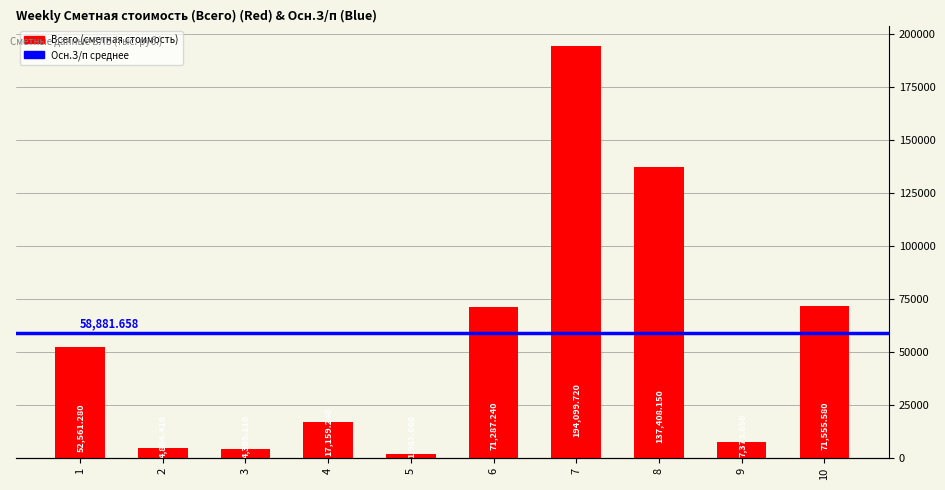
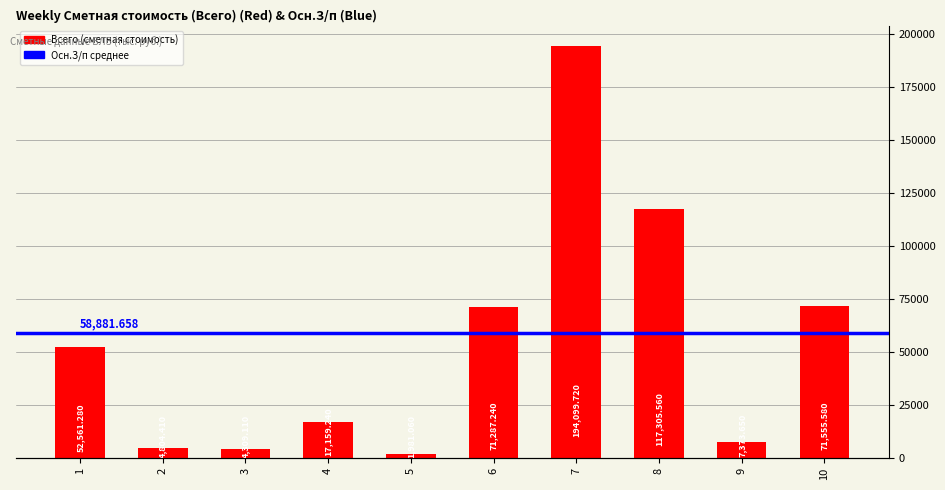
8: 137,408.150 -> 117,305.560
